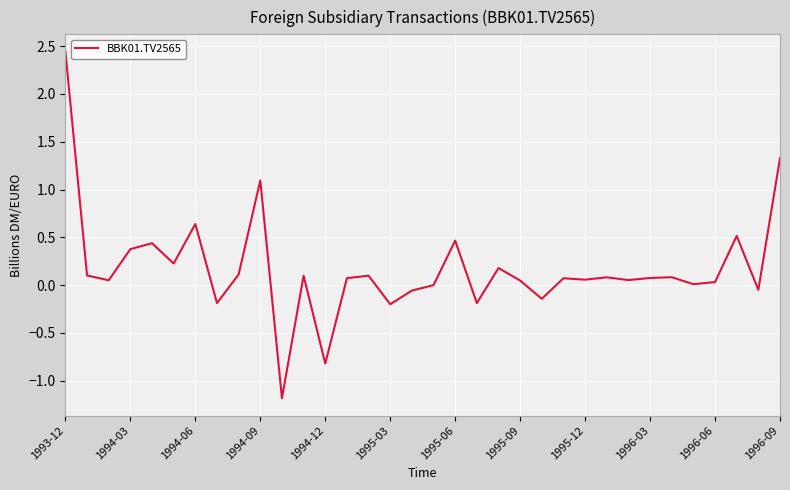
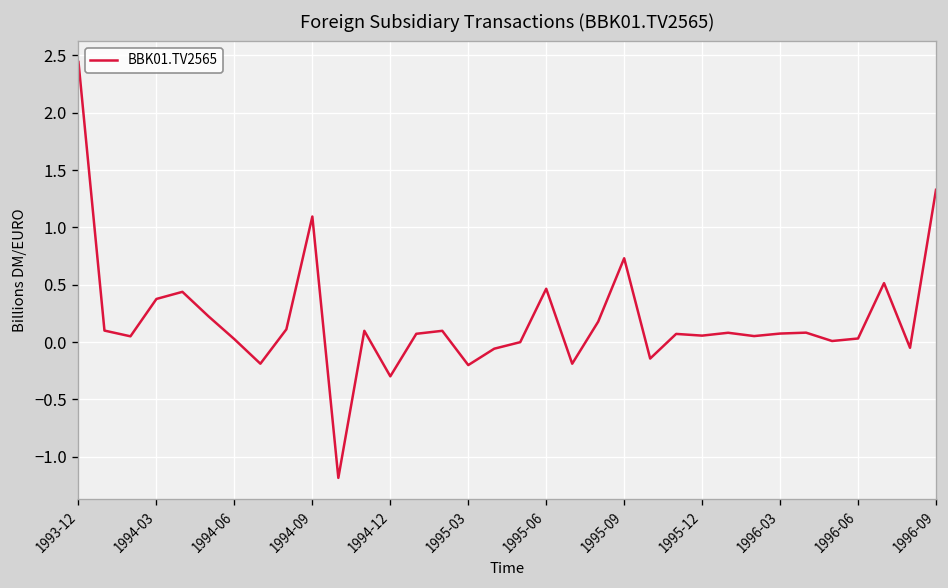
1994-06: 0.6 -> 0.0
1994-12: -0.8 -> -0.3
1995-09: 0.0 -> 0.7
